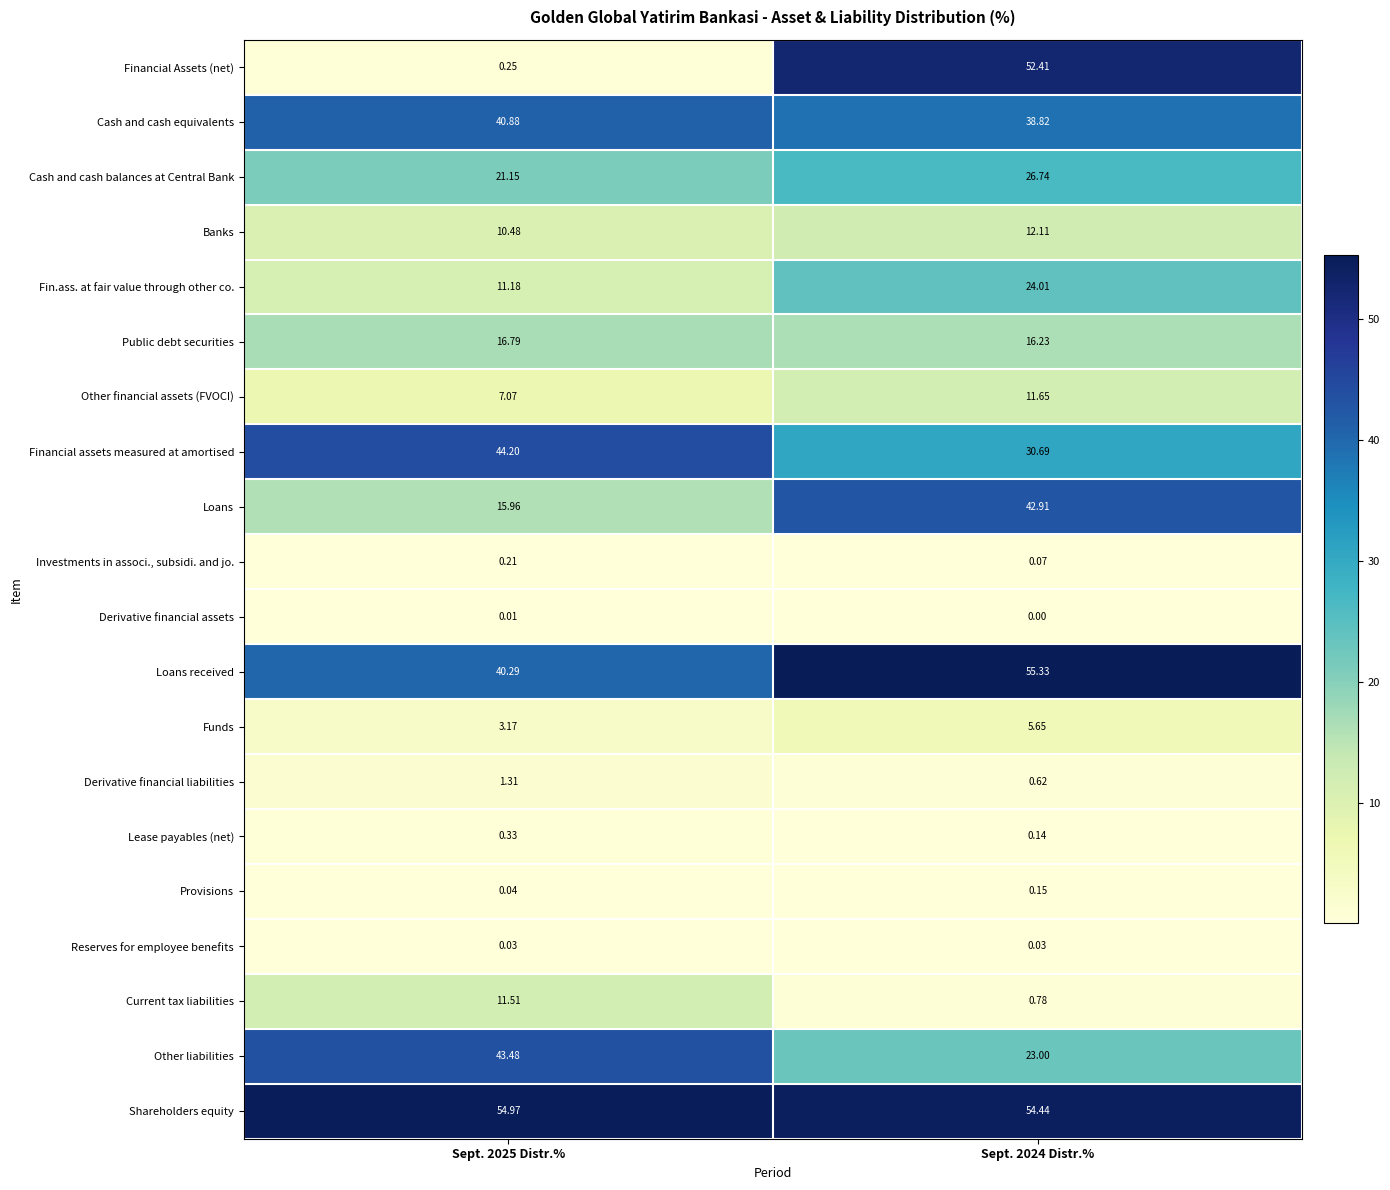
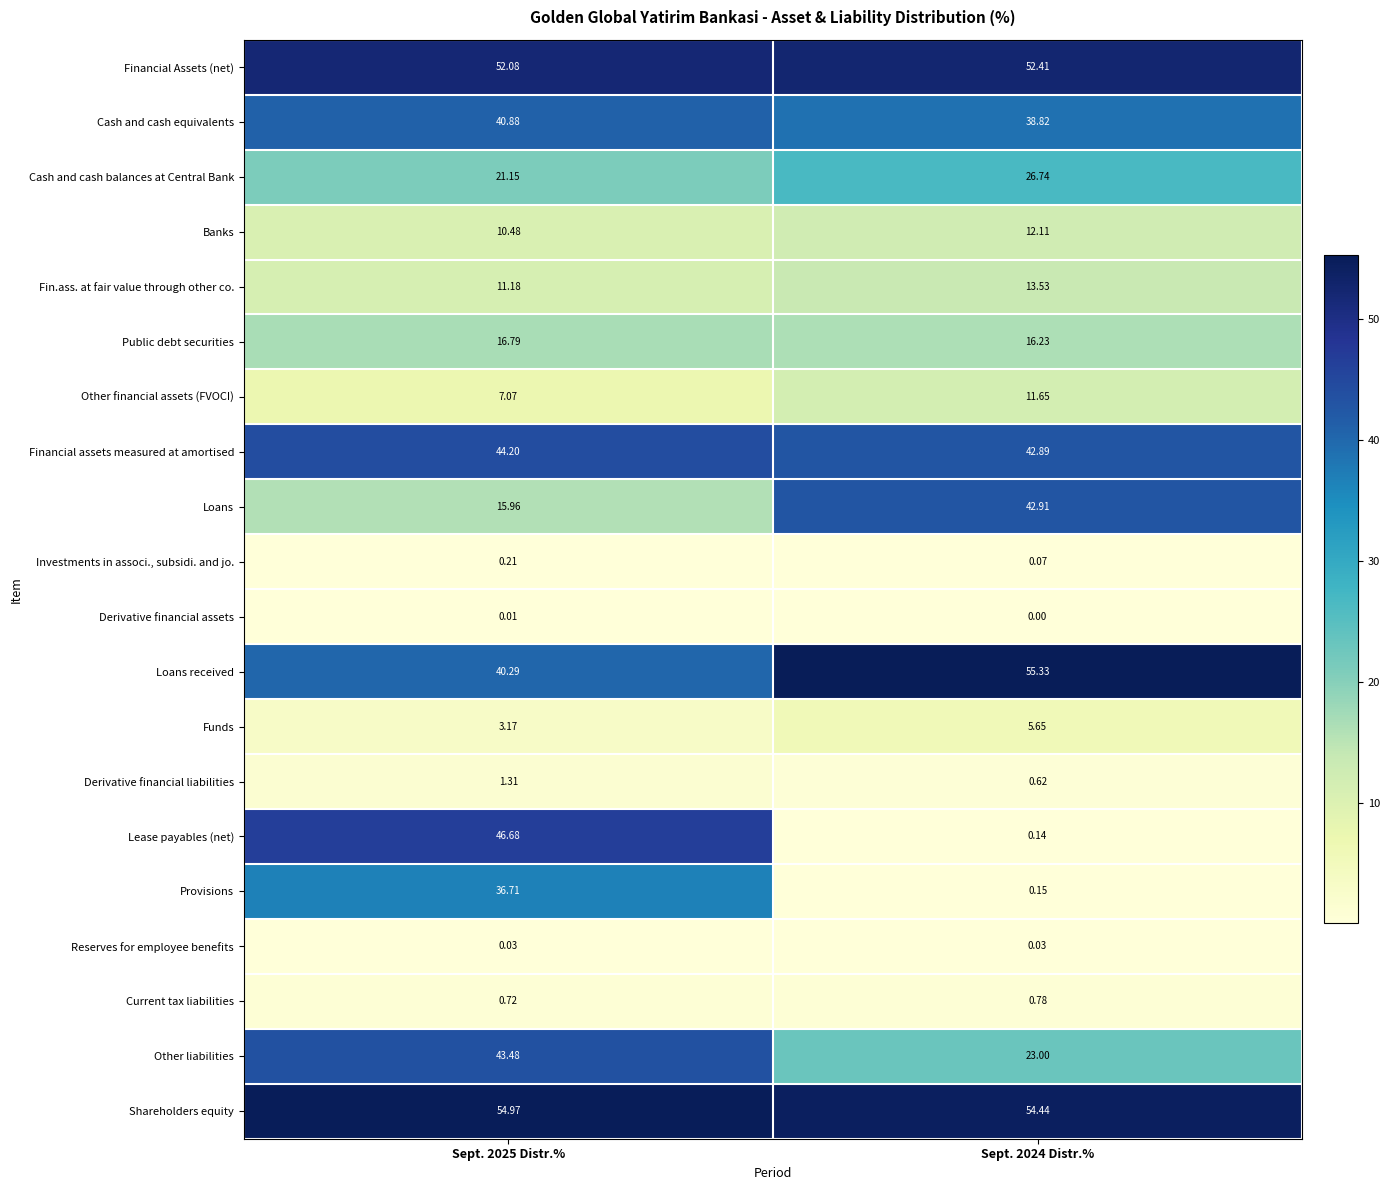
Financial Assets (net), Sept. 2025 Distr.%: 0.25 -> 52.08
Fin.ass. at fair value through other co., Sept. 2024 Distr.%: 24.01 -> 13.53
Financial assets measured at amortised, Sept. 2024 Distr.%: 30.69 -> 42.89
Lease payables (net), Sept. 2025 Distr.%: 0.33 -> 46.68
Provisions, Sept. 2025 Distr.%: 0.04 -> 36.71
Current tax liabilities, Sept. 2025 Distr.%: 11.51 -> 0.72
